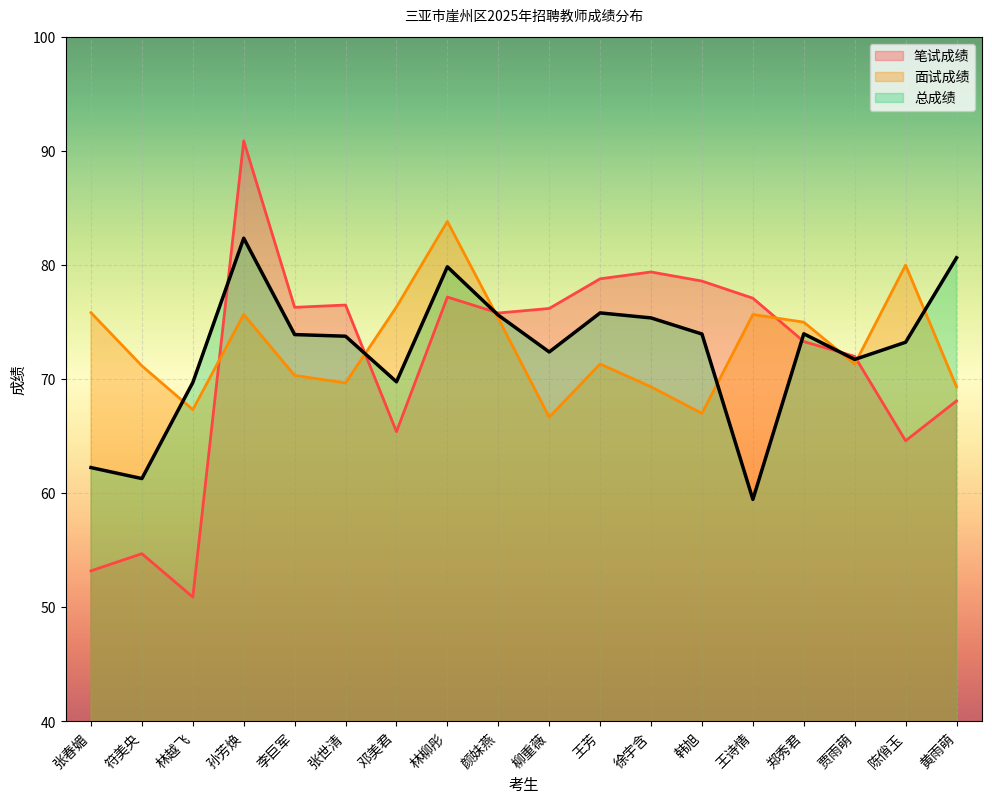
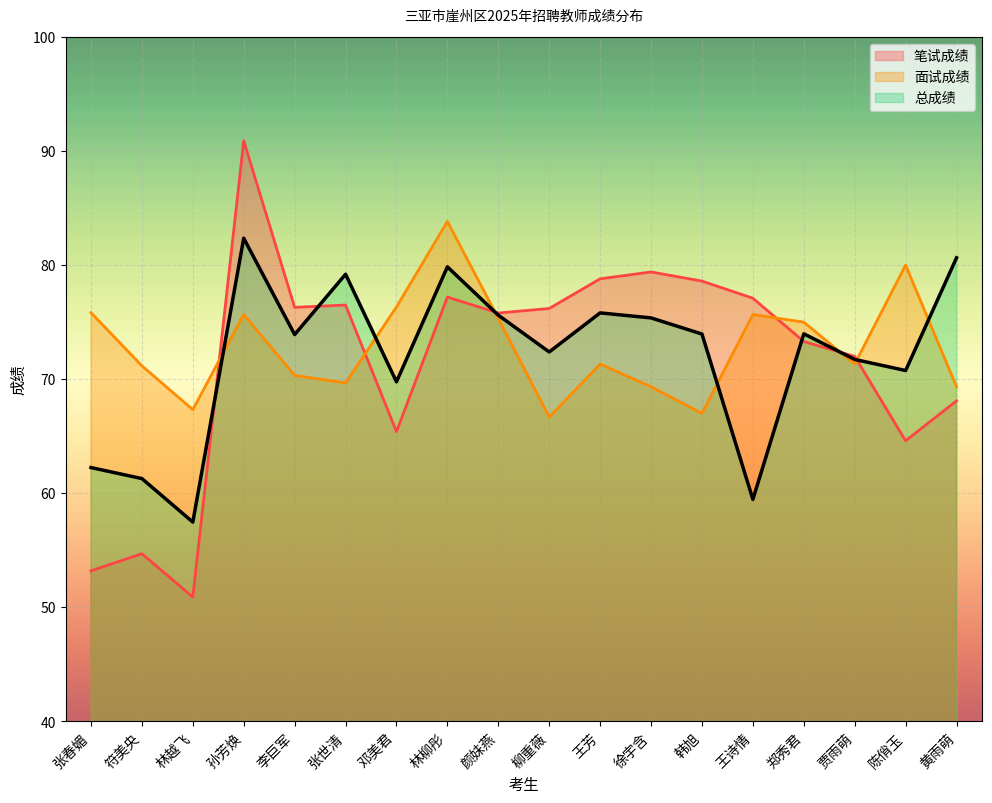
总成绩, 林越飞: 69.7 -> 57.5
总成绩, 张世清: 73.8 -> 79.2
总成绩, 陈俏玉: 73.2 -> 70.8
